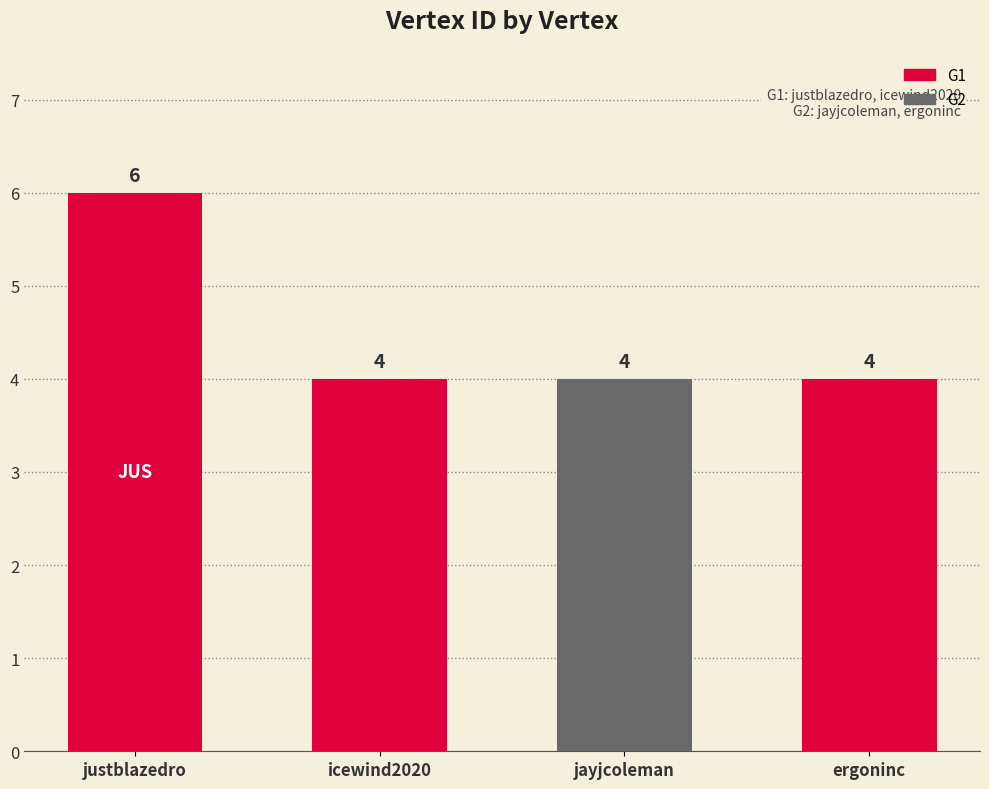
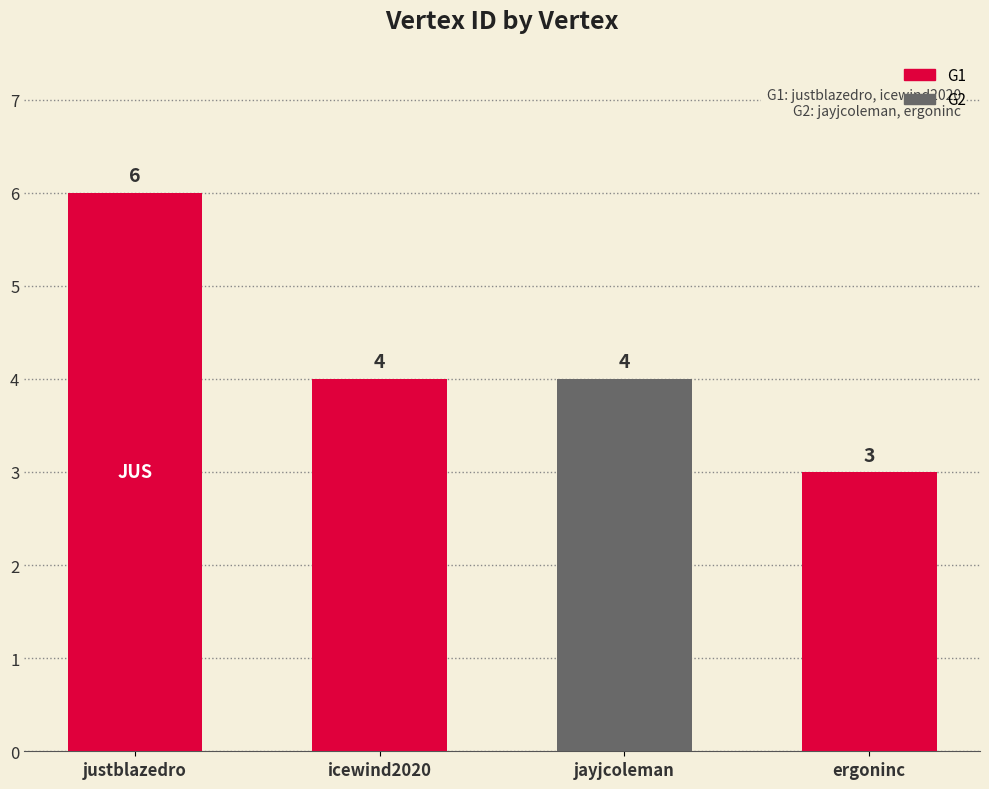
ergoninc: 4 -> 3
